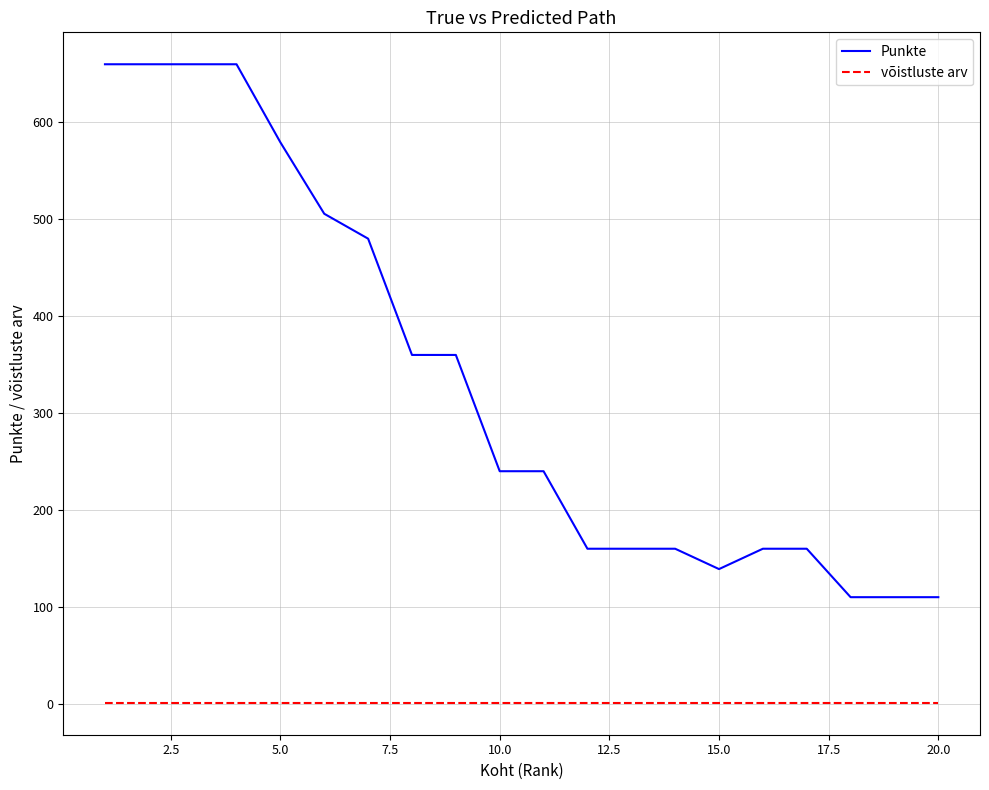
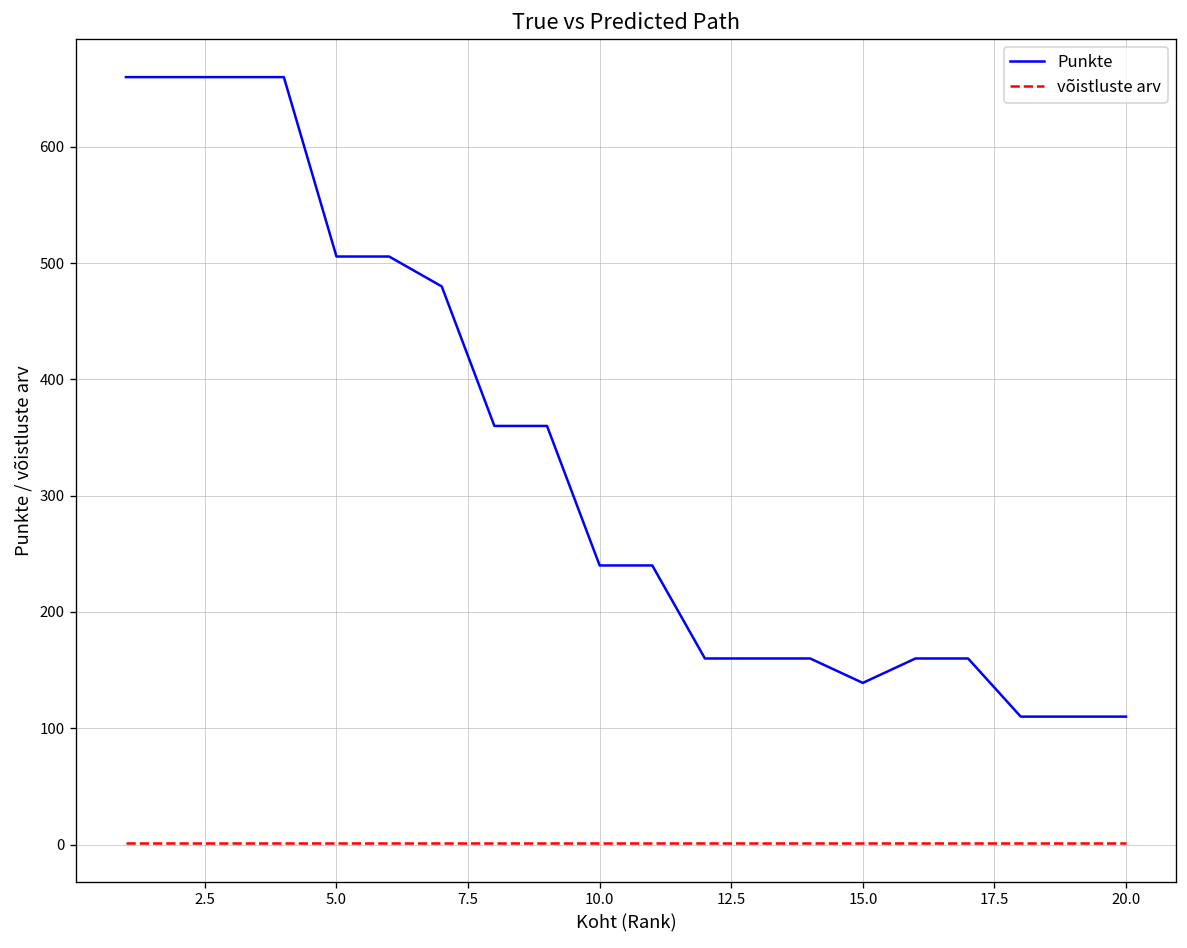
Punkte, 5.0: 580 -> 510
